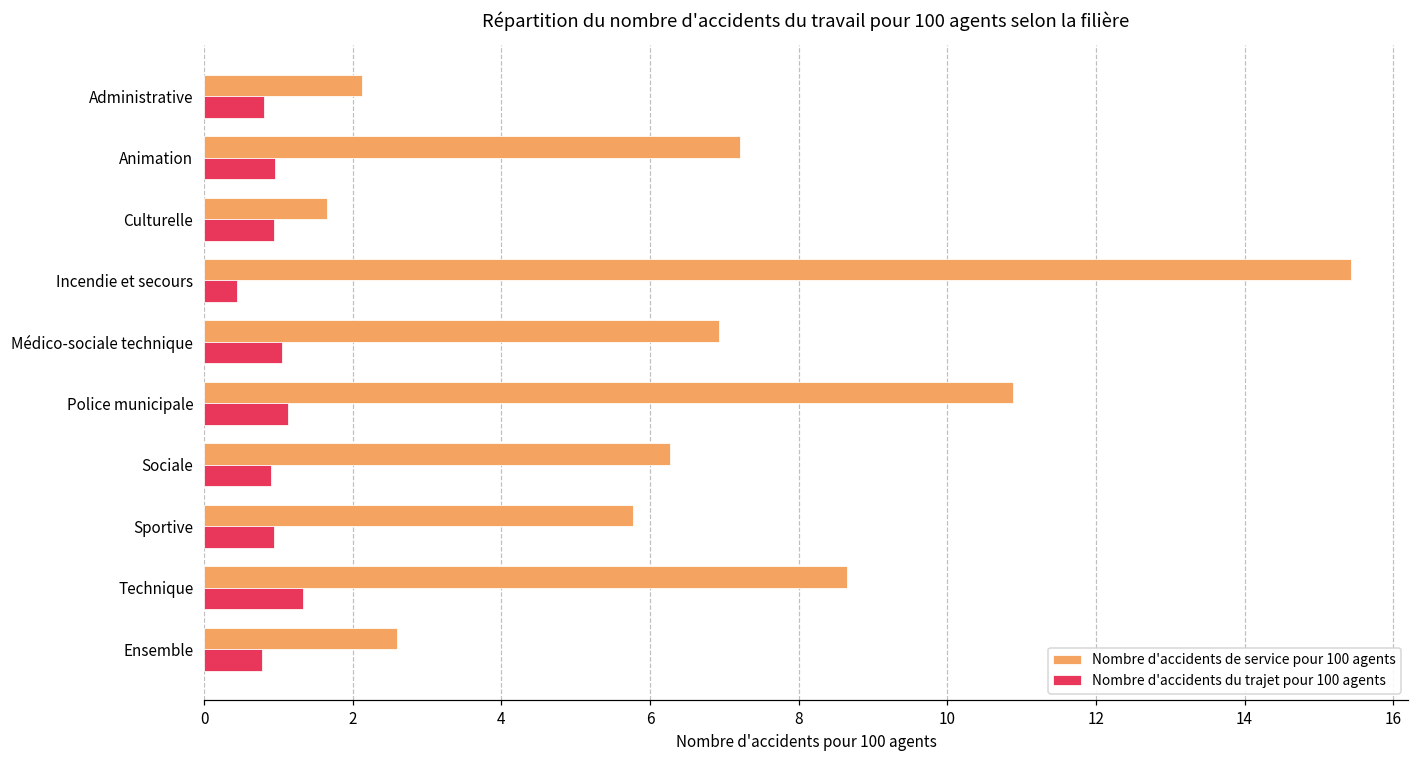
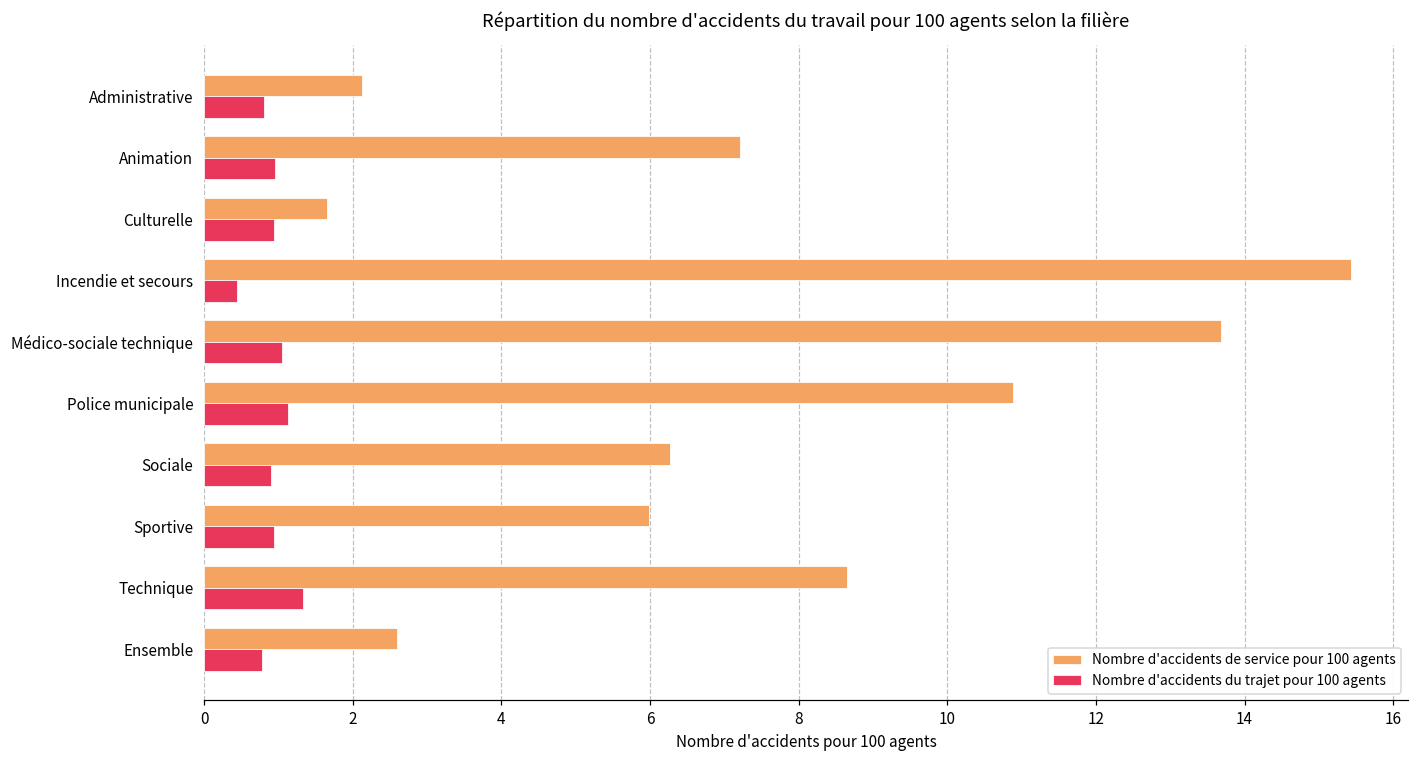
Nombre d'accidents de service pour 100 agents, Médico-sociale technique: 6.9 -> 13.7
Nombre d'accidents de service pour 100 agents, Sportive: 5.8 -> 6.0
